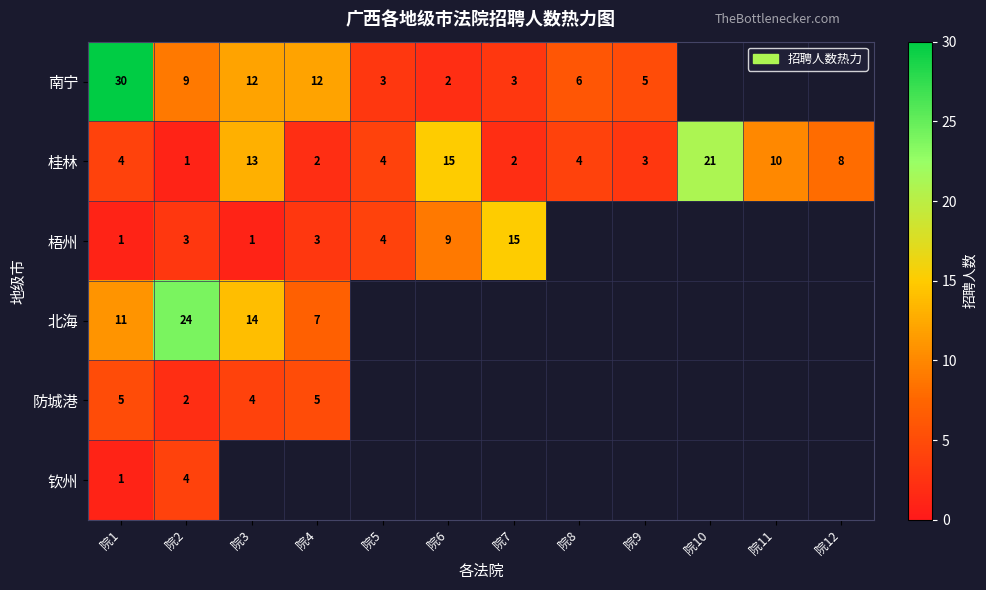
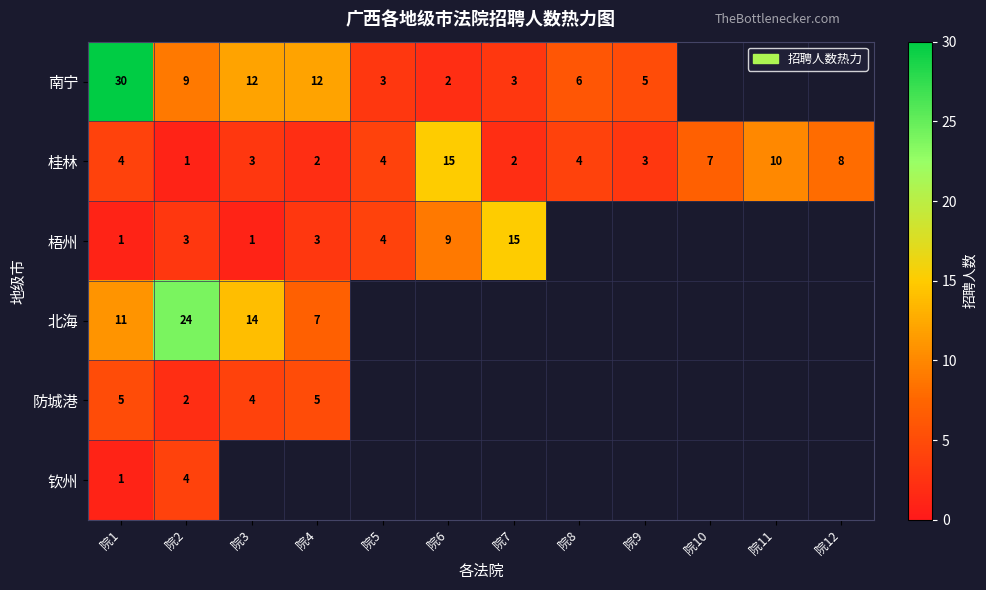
桂林, 院3: 13 -> 3
桂林, 院10: 21 -> 7
